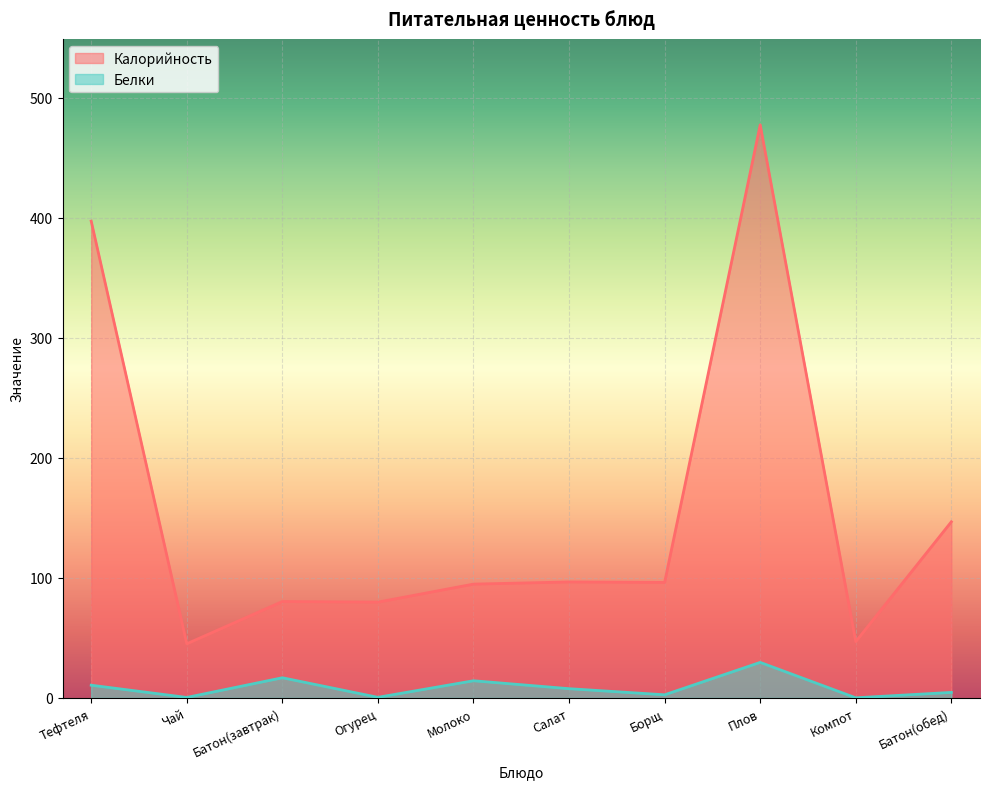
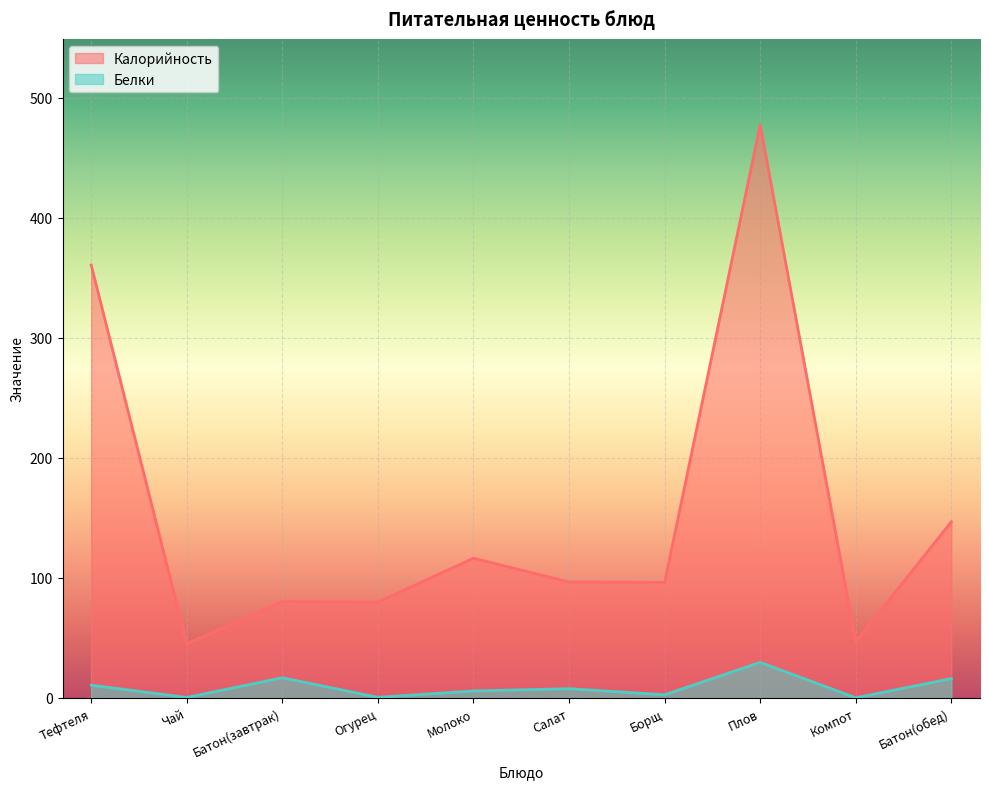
Калорийность, Тефтеля: 397 -> 361
Калорийность, Молоко: 95 -> 116
Белки, Молоко: 14 -> 6
Белки, Батон(обед): 5 -> 16
